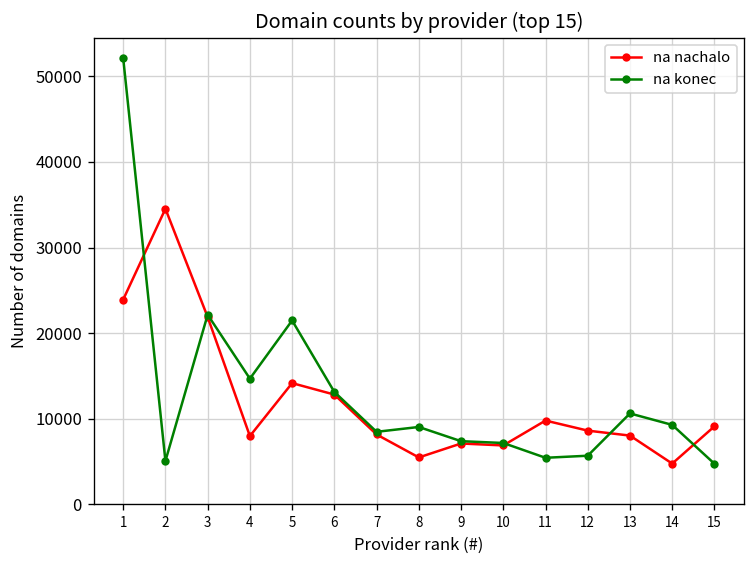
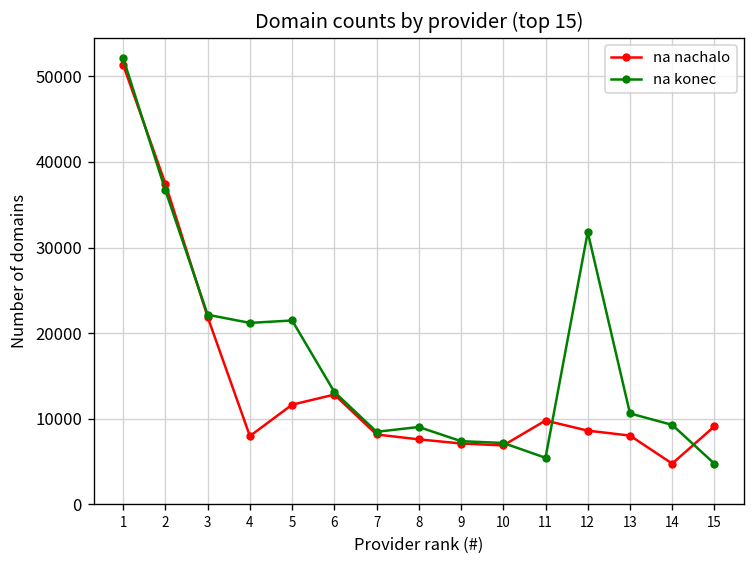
na nachalo, 1: 24000 -> 51000
na nachalo, 2: 35000 -> 37000
na konec, 2: 5000 -> 37000
na konec, 4: 15000 -> 21000
na nachalo, 5: 14000 -> 12000
na nachalo, 8: 5000 -> 8000
na konec, 12: 6000 -> 32000
